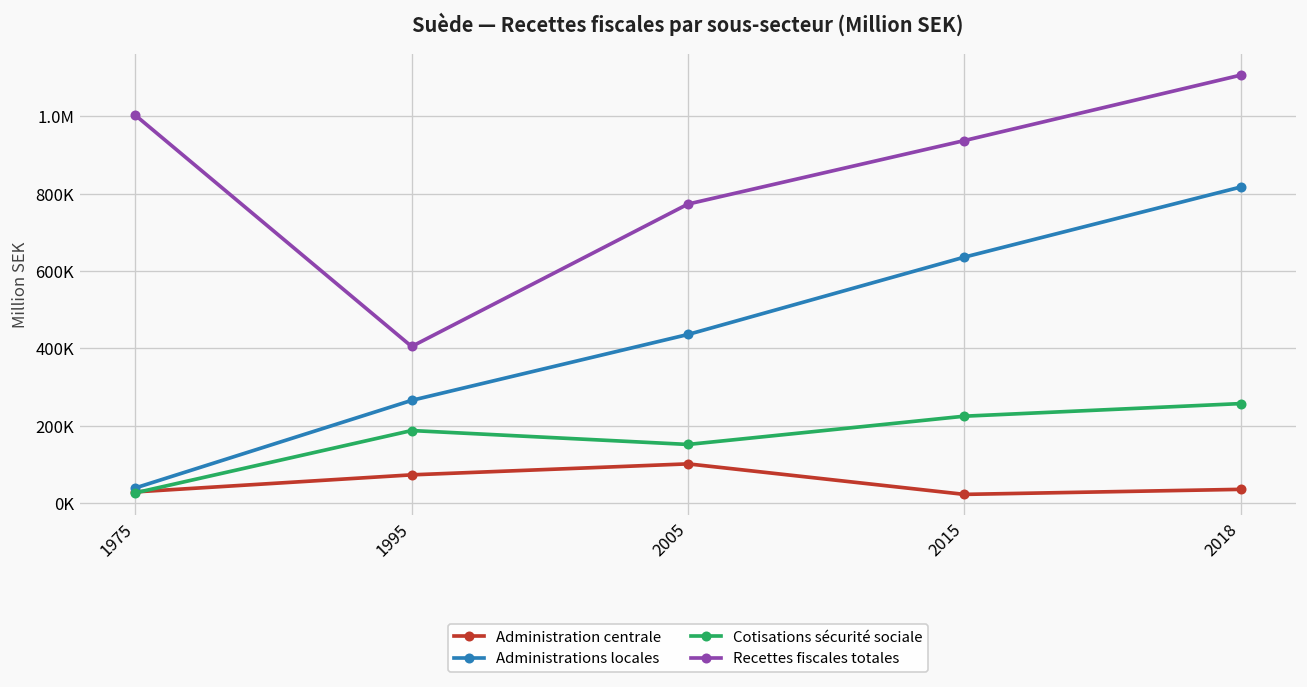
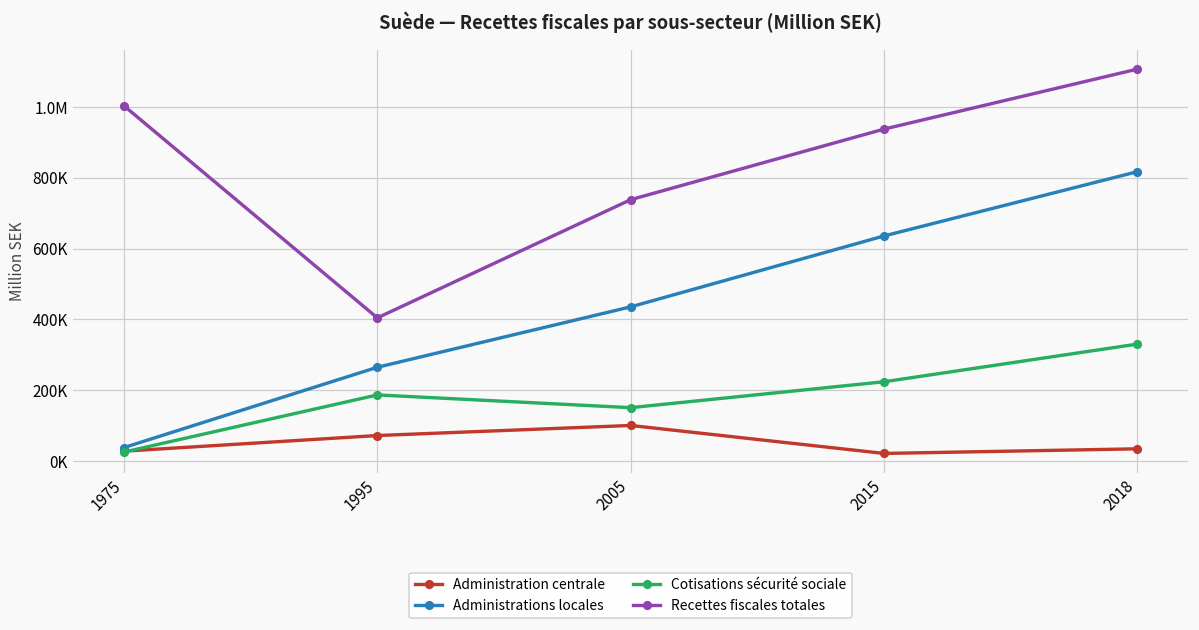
Recettes fiscales totales, 2005: 770000 -> 740000
Cotisations sécurité sociale, 2018: 260000 -> 330000
